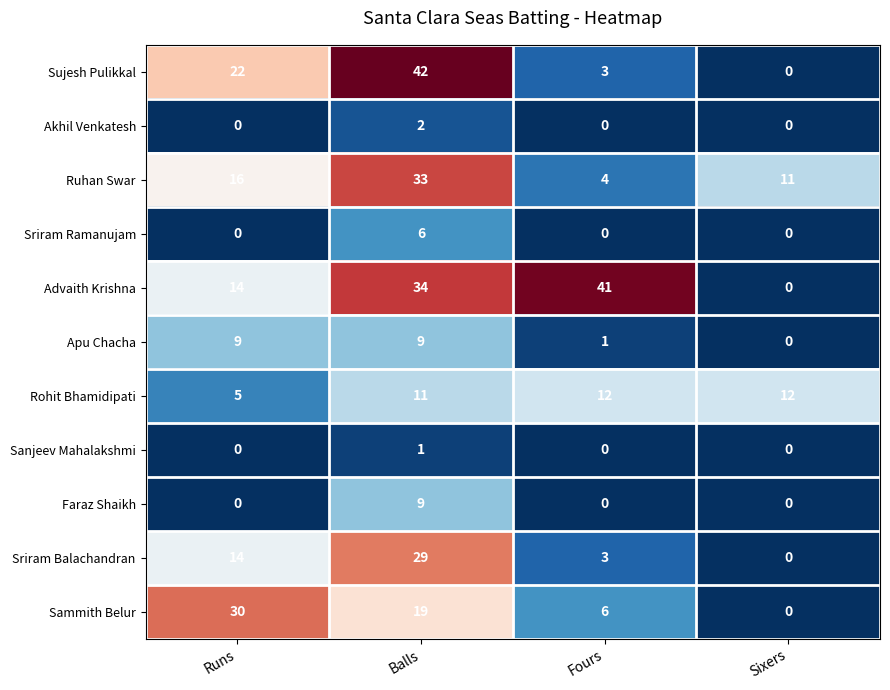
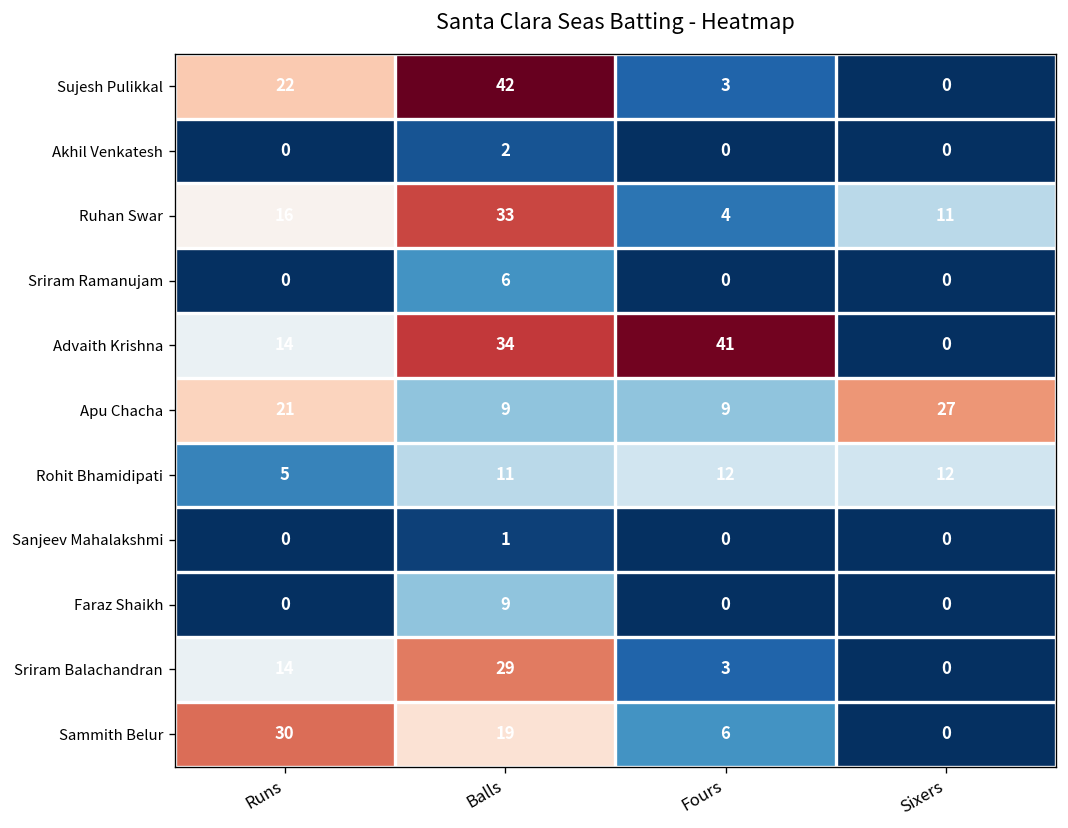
Apu Chacha, Runs: 9 -> 21
Apu Chacha, Fours: 1 -> 9
Apu Chacha, Sixers: 0 -> 27
